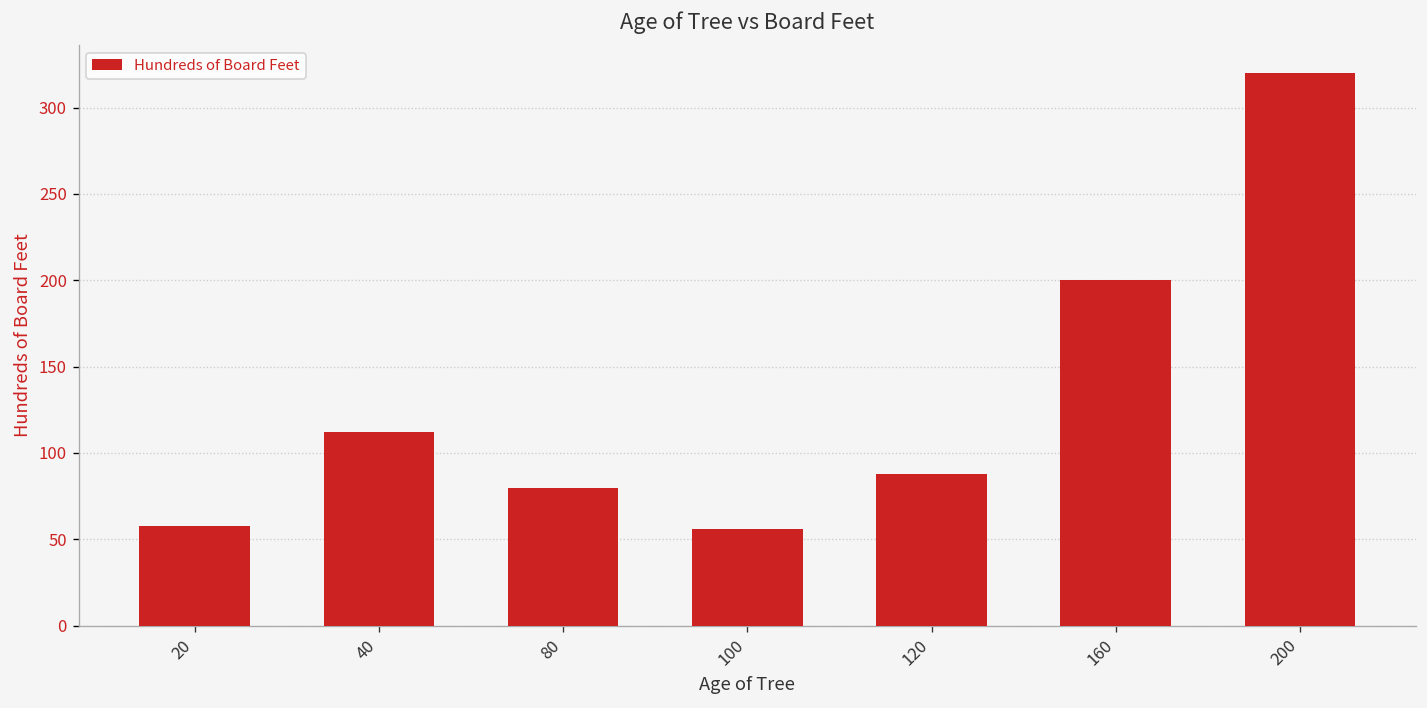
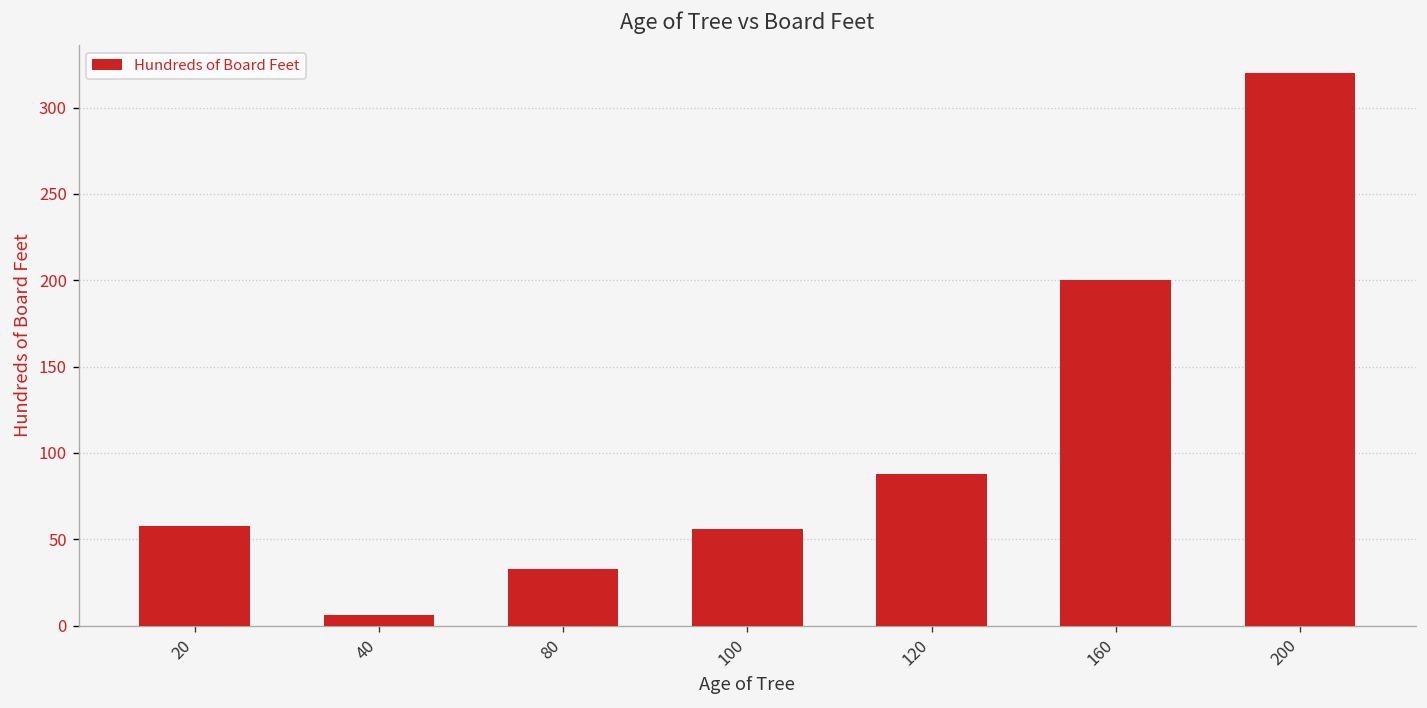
40: 112 -> 6
80: 80 -> 33
